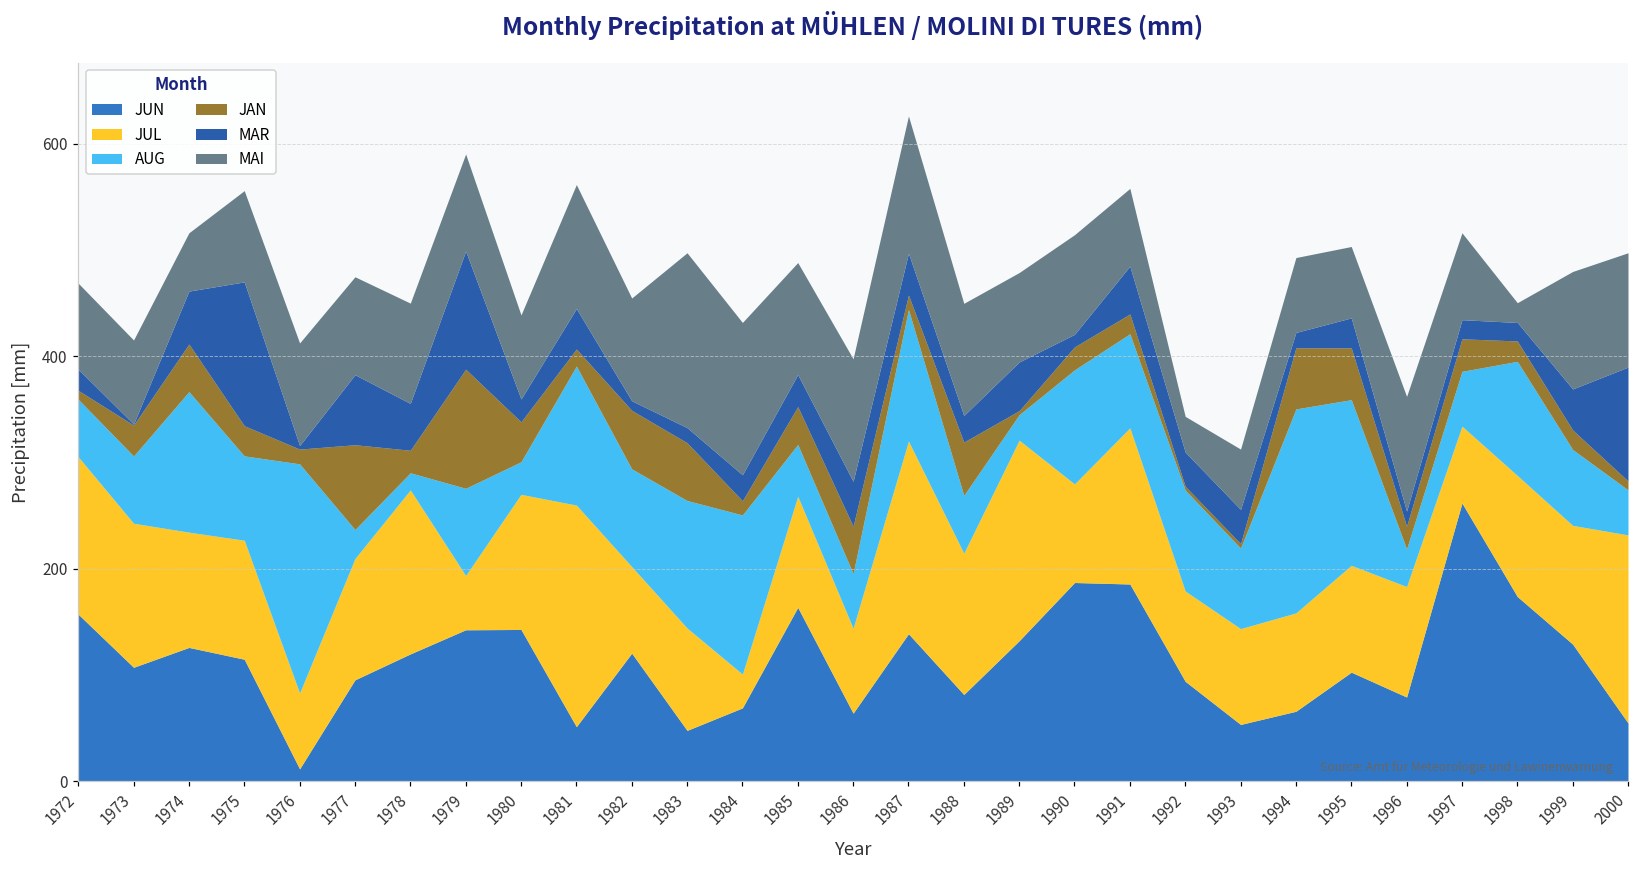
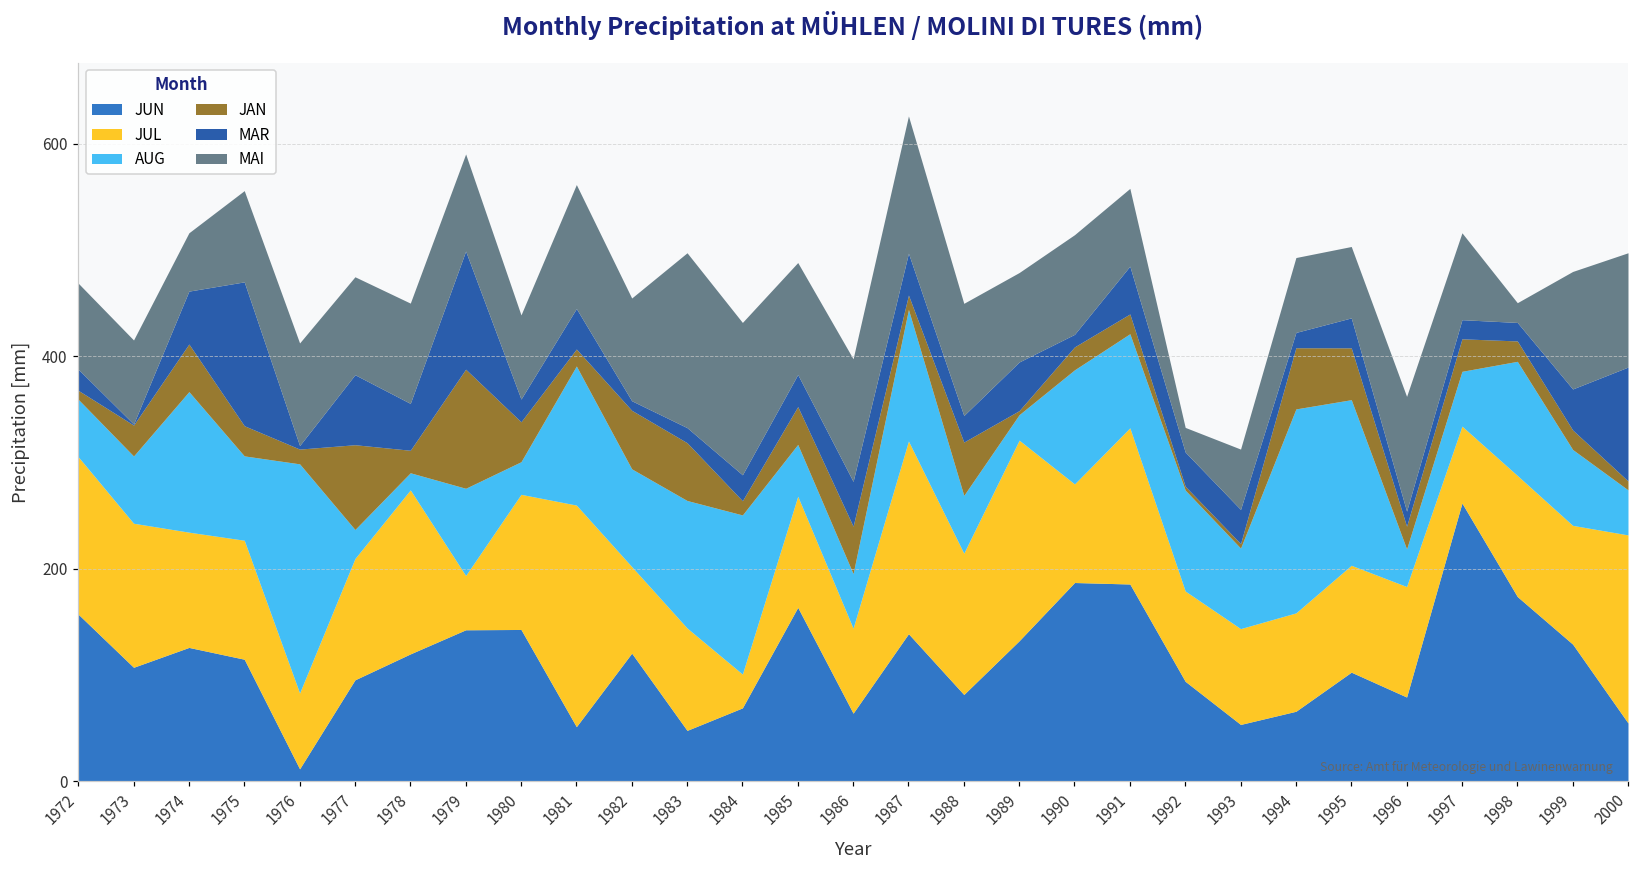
MAI, 1992: 30 -> 20
